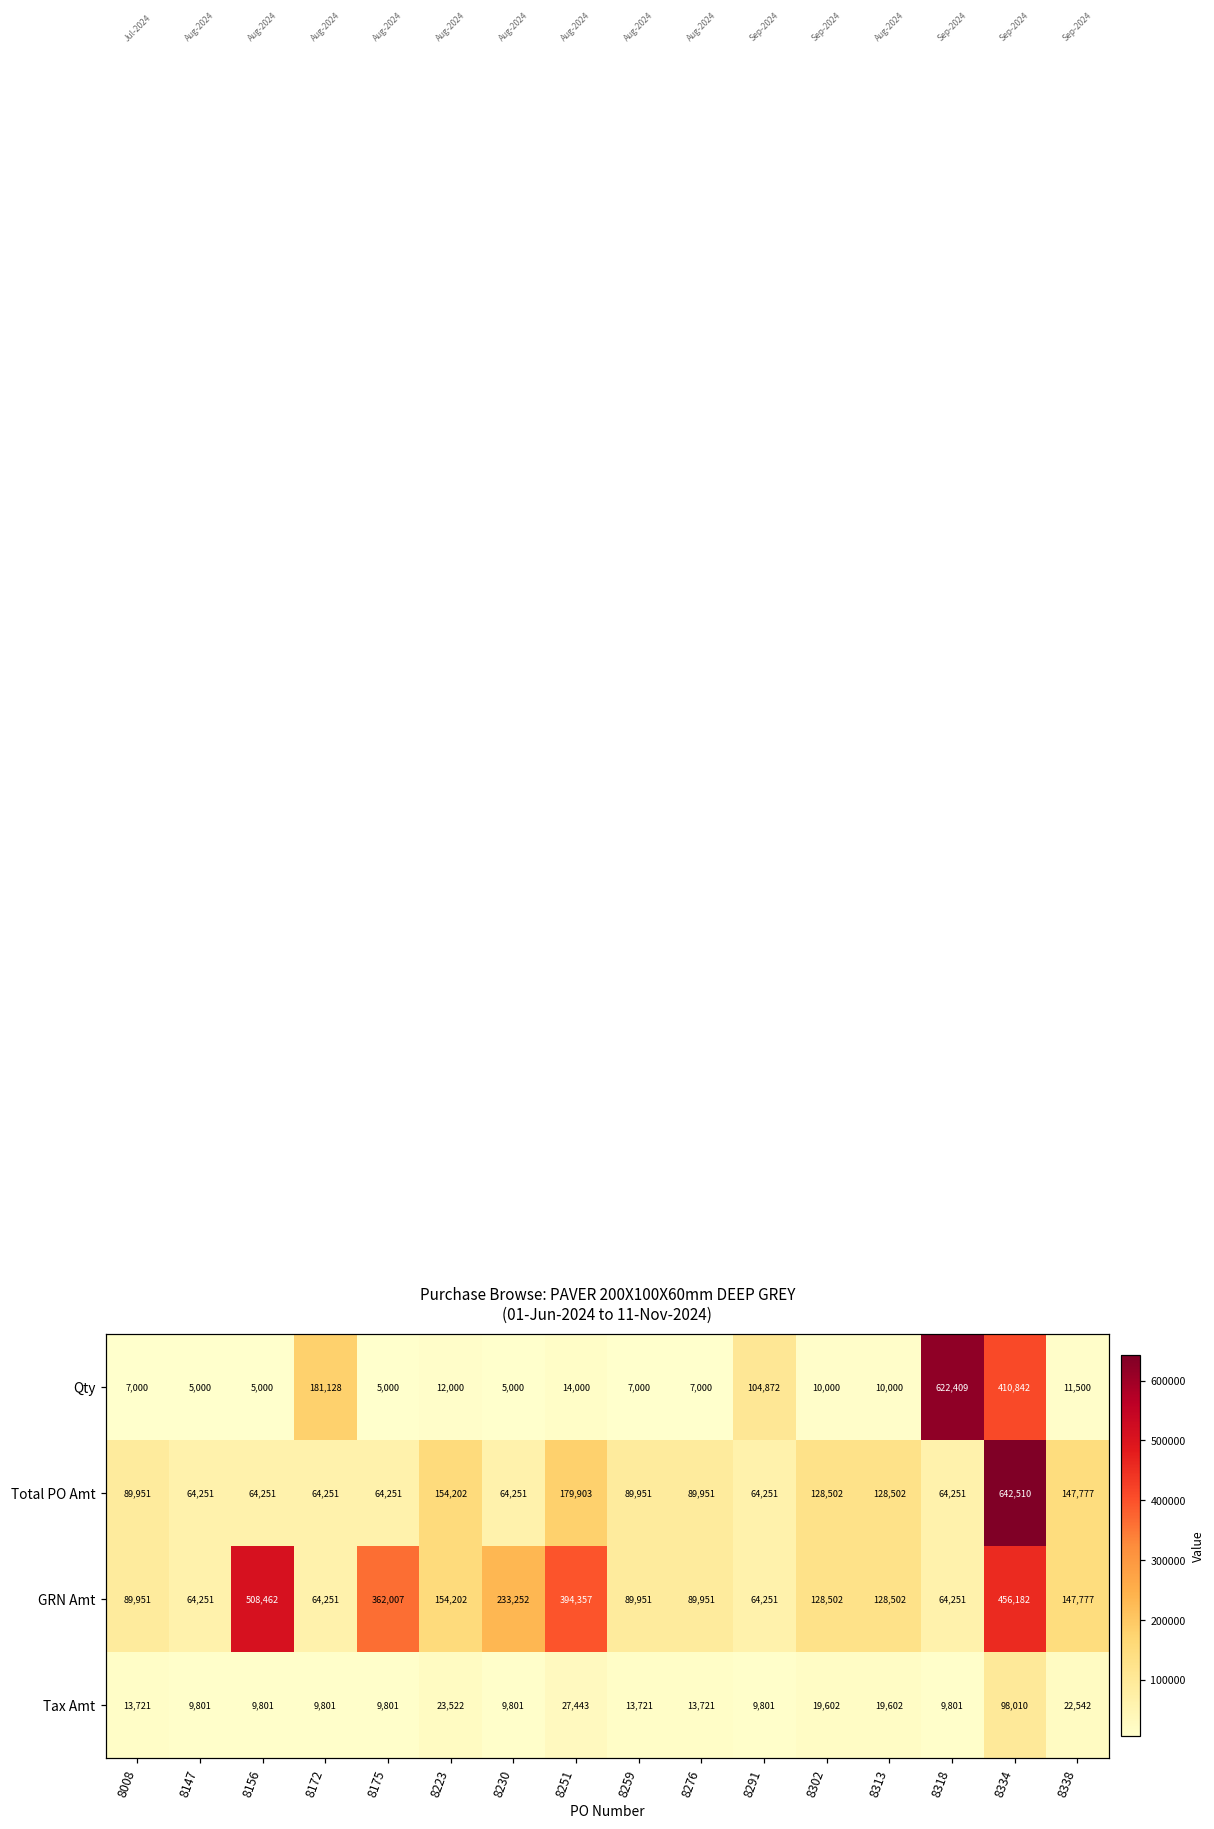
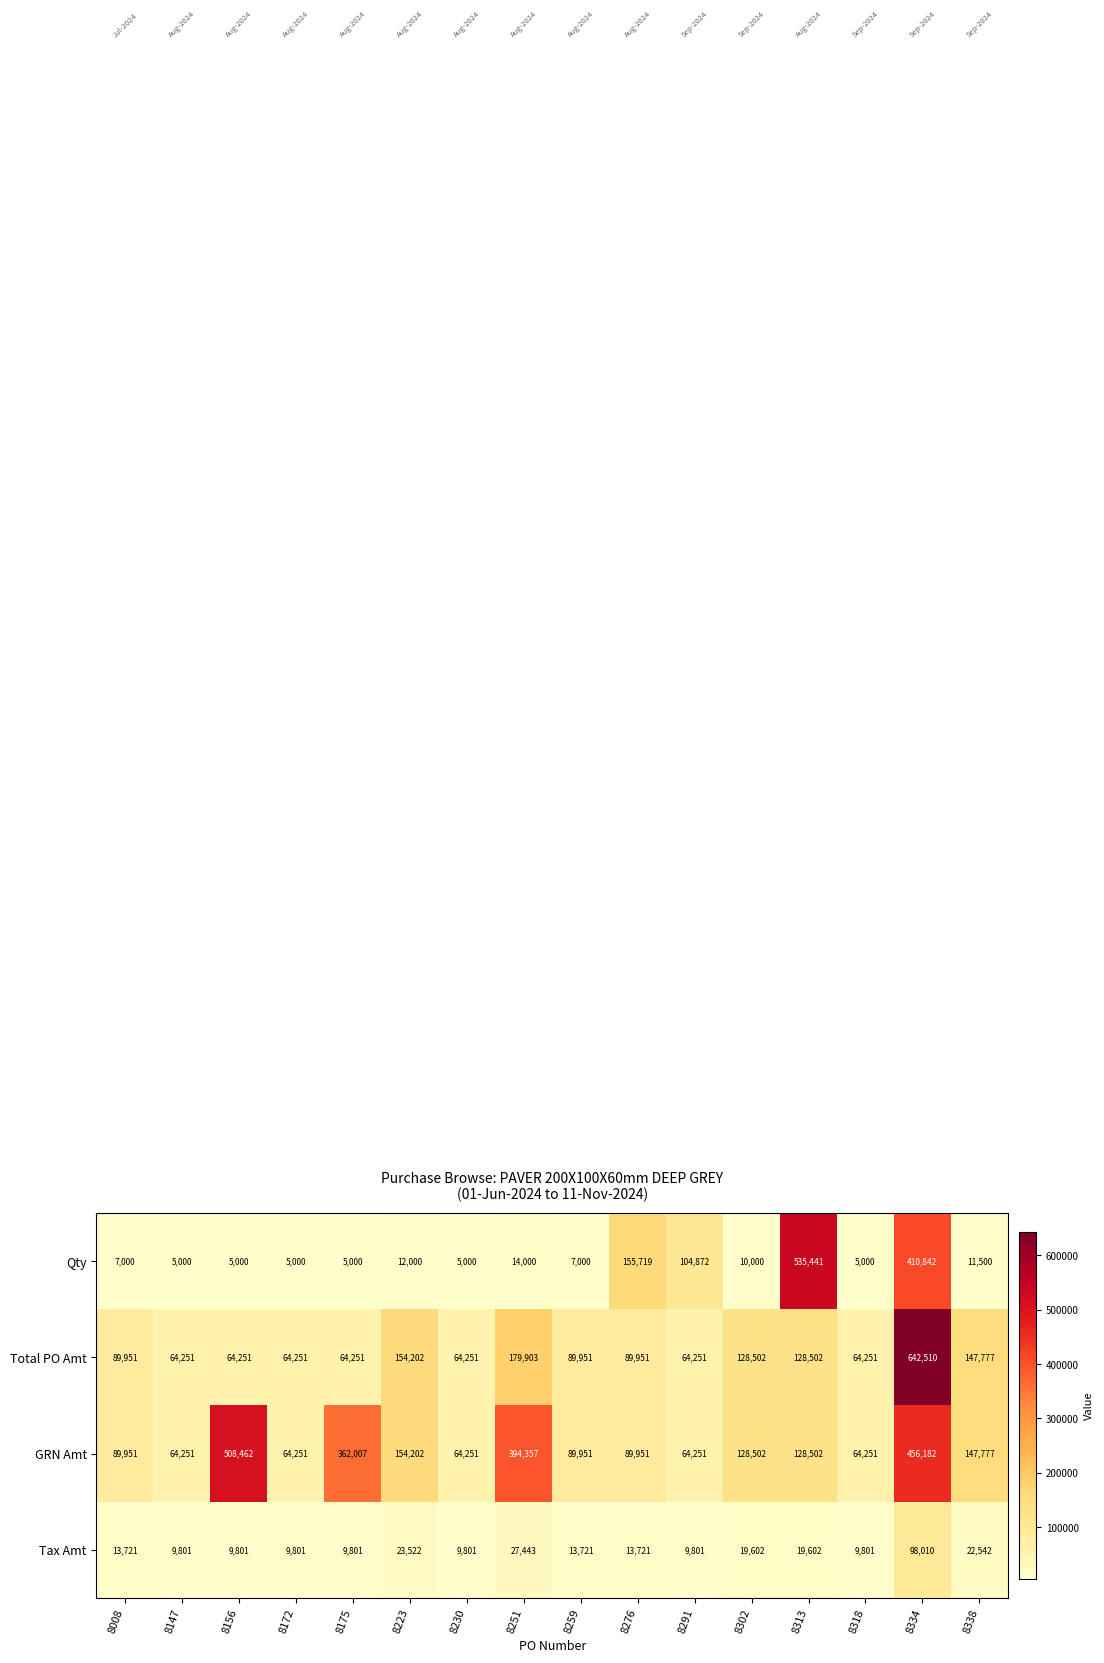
Qty, 8172: 181,128 -> 5,000
Qty, 8276: 7,000 -> 155,719
Qty, 8313: 10,000 -> 535,441
Qty, 8318: 622,409 -> 5,000
GRN Amt, 8230: 233,252 -> 64,251
